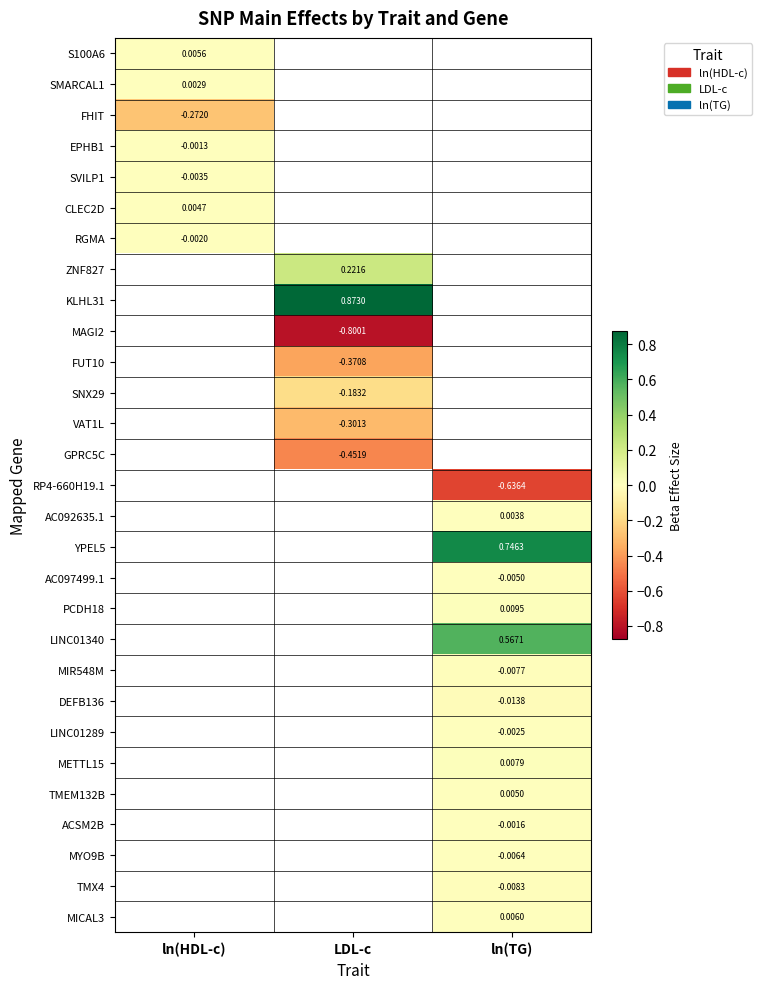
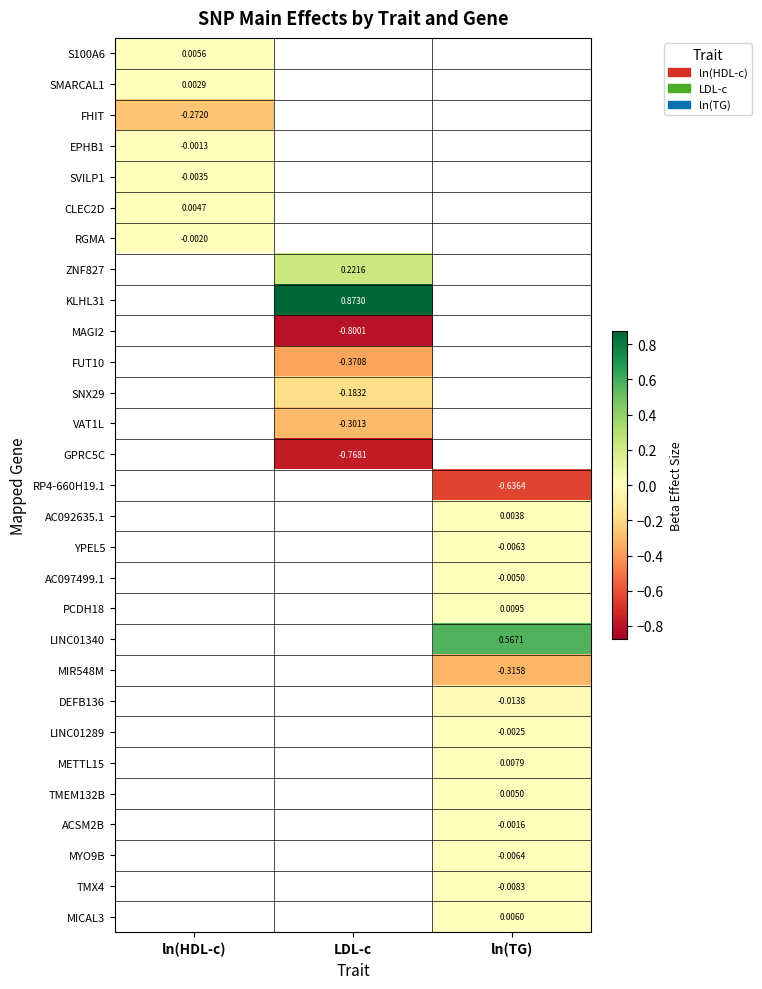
GPRC5C, LDL-c: -0.4519 -> -0.7681
YPEL5, ln(TG): 0.7463 -> -0.0063
MIR548M, ln(TG): -0.0077 -> -0.3158
